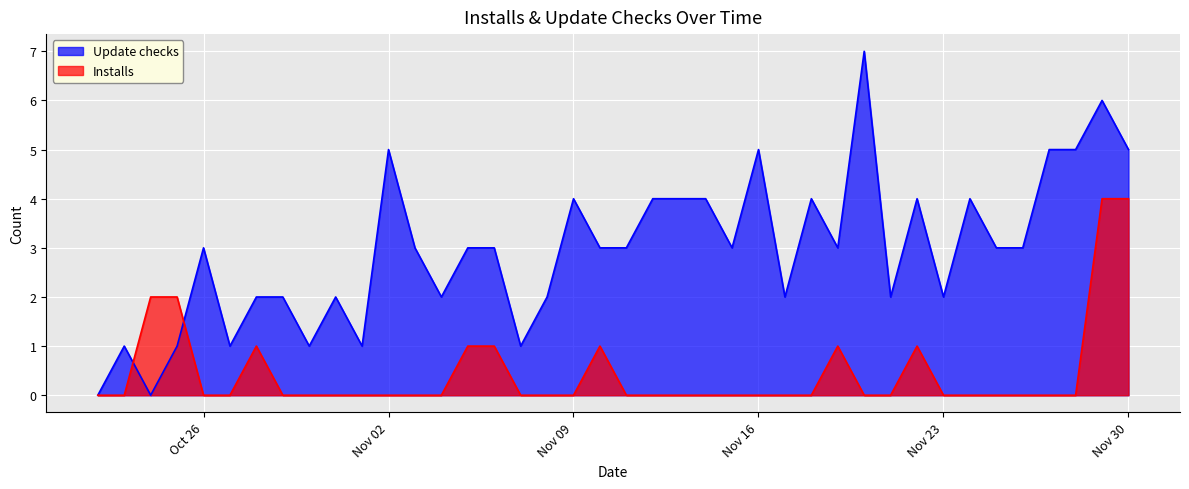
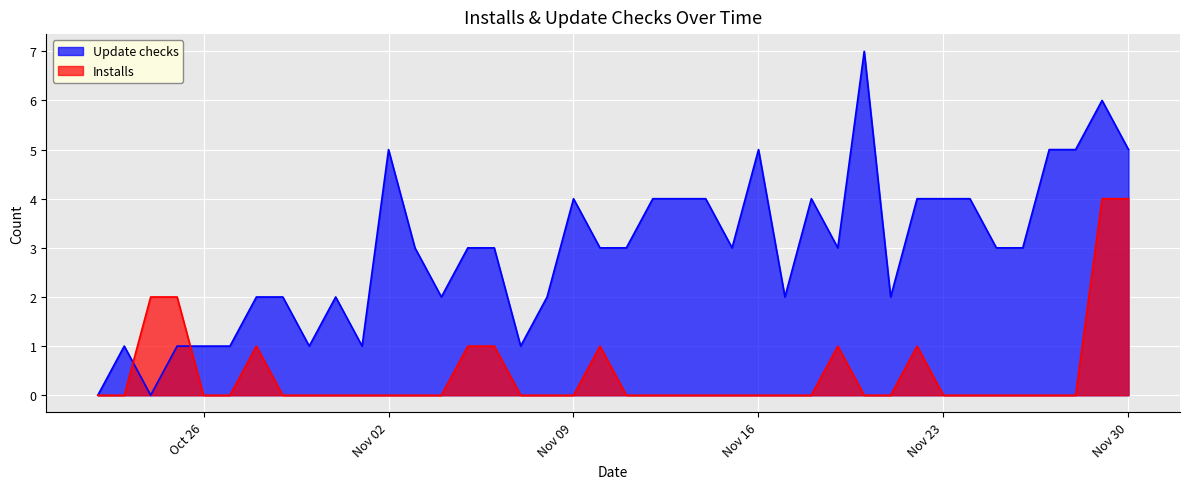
Update checks, Oct 26: 3 -> 1
Update checks, Nov 23: 2 -> 4
